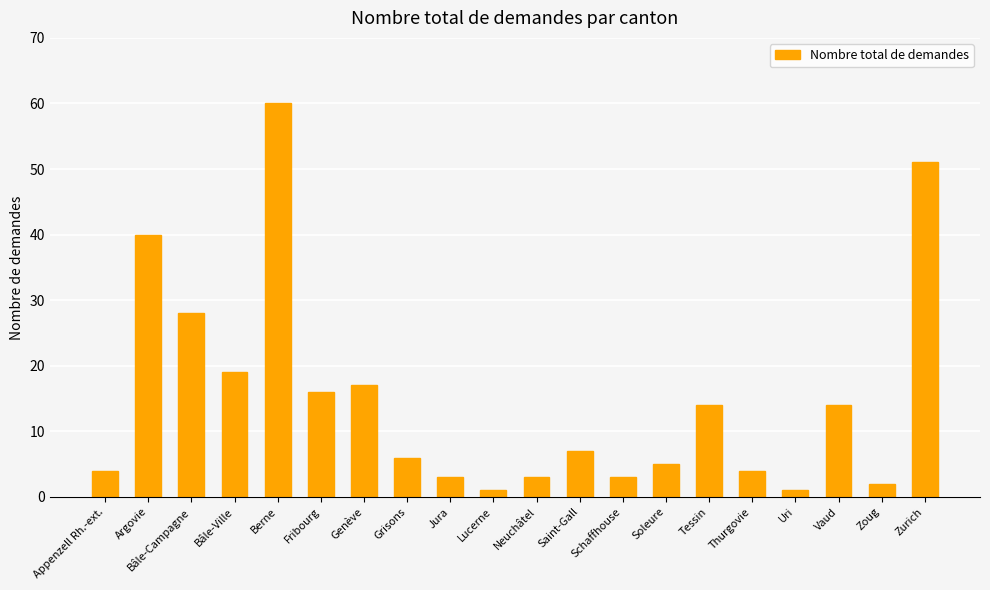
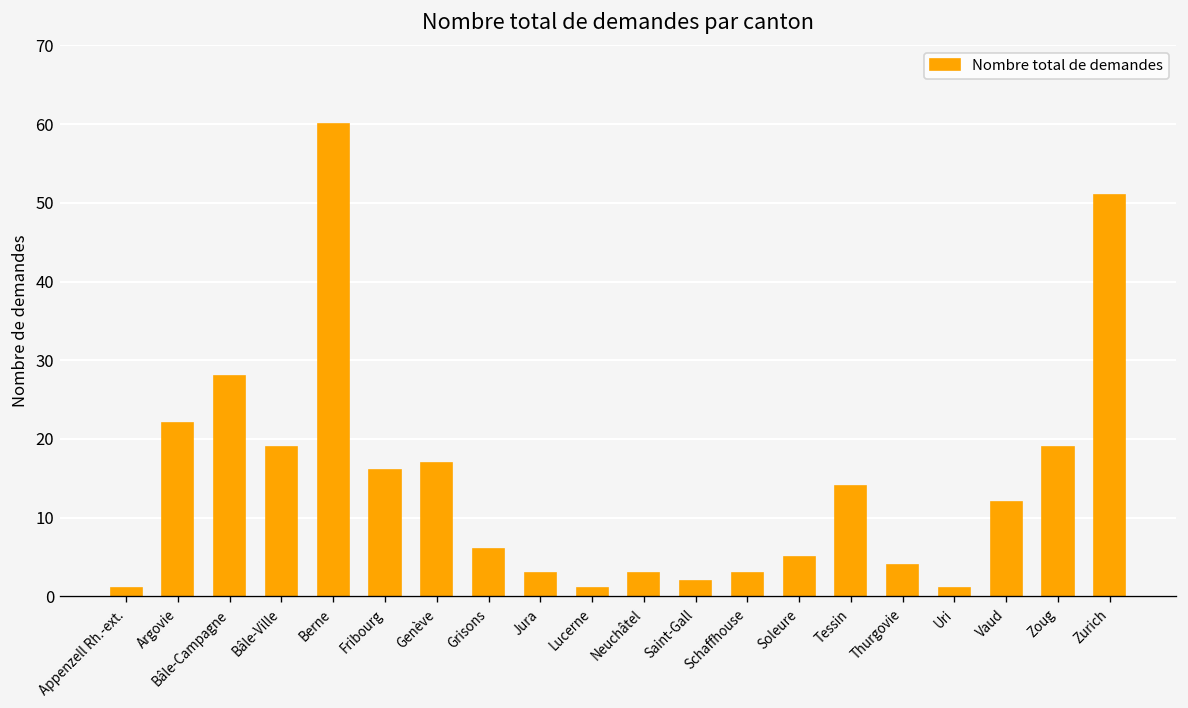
Appenzell Rh.-ext.: 4 -> 1
Argovie: 40 -> 22
Saint-Gall: 7 -> 2
Vaud: 14 -> 12
Zoug: 2 -> 19
